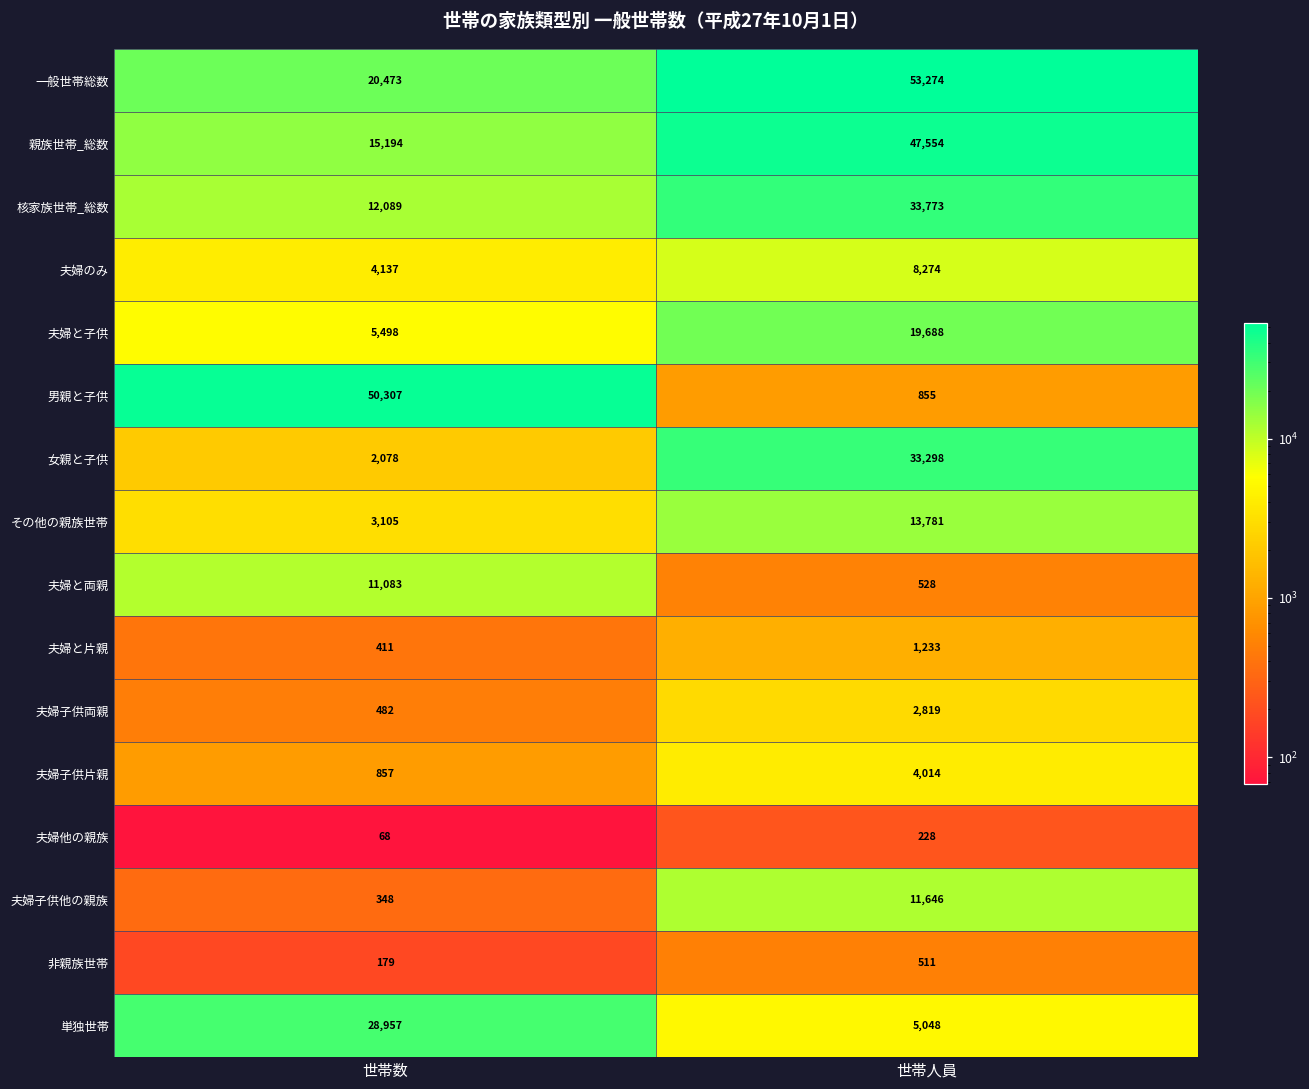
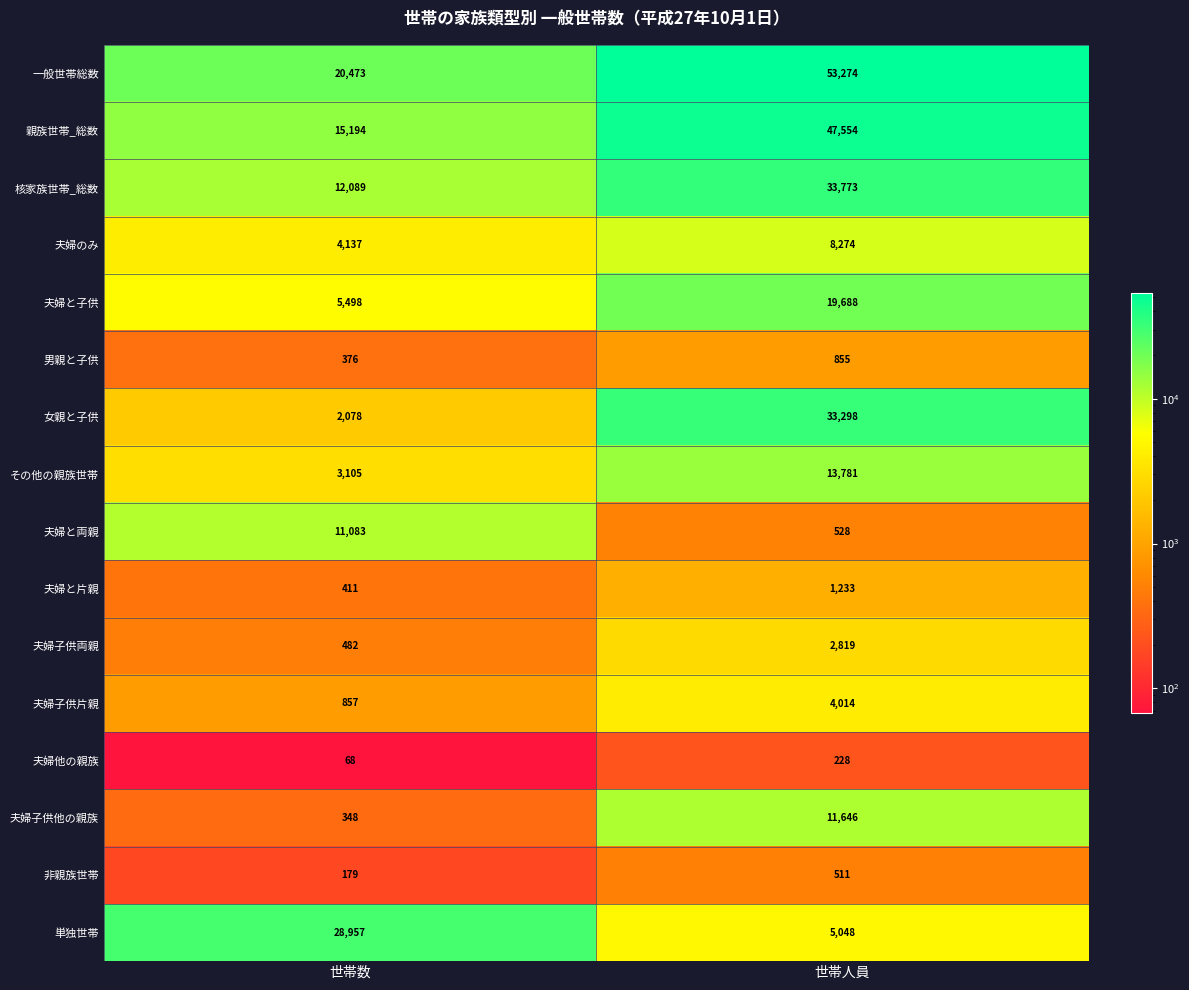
男親と子供, 世帯数: 50,307 -> 376
